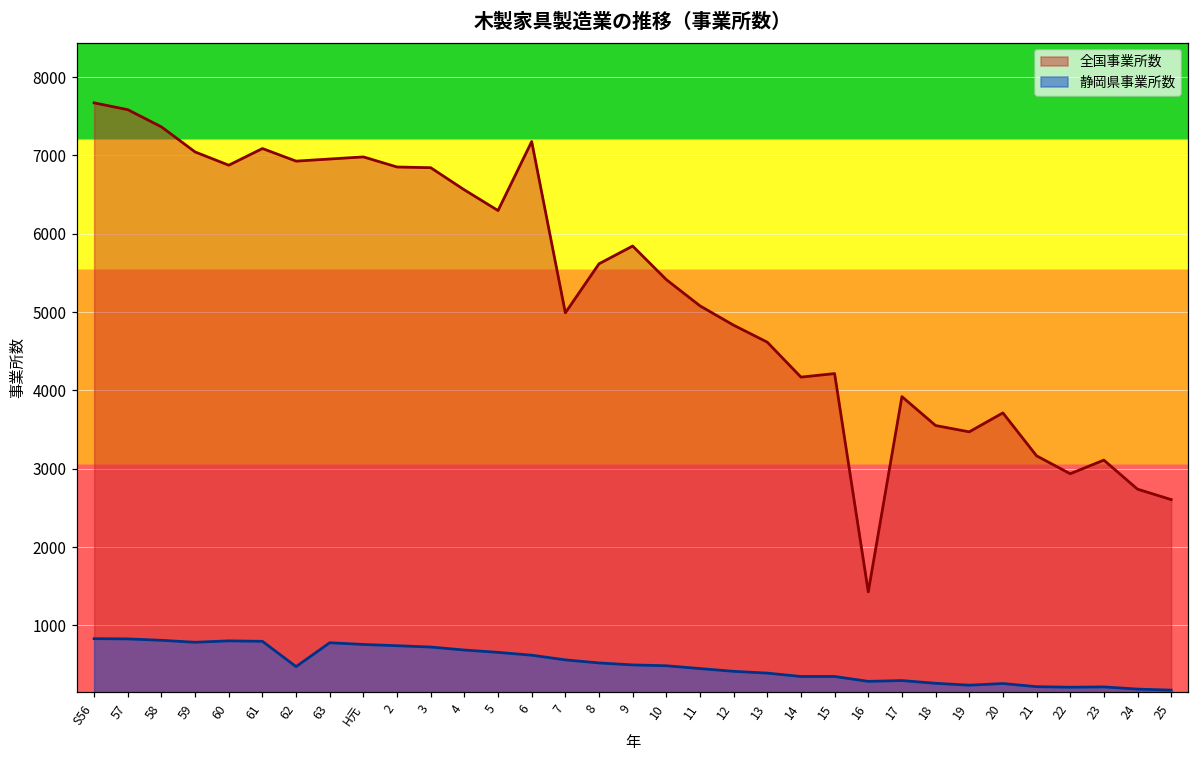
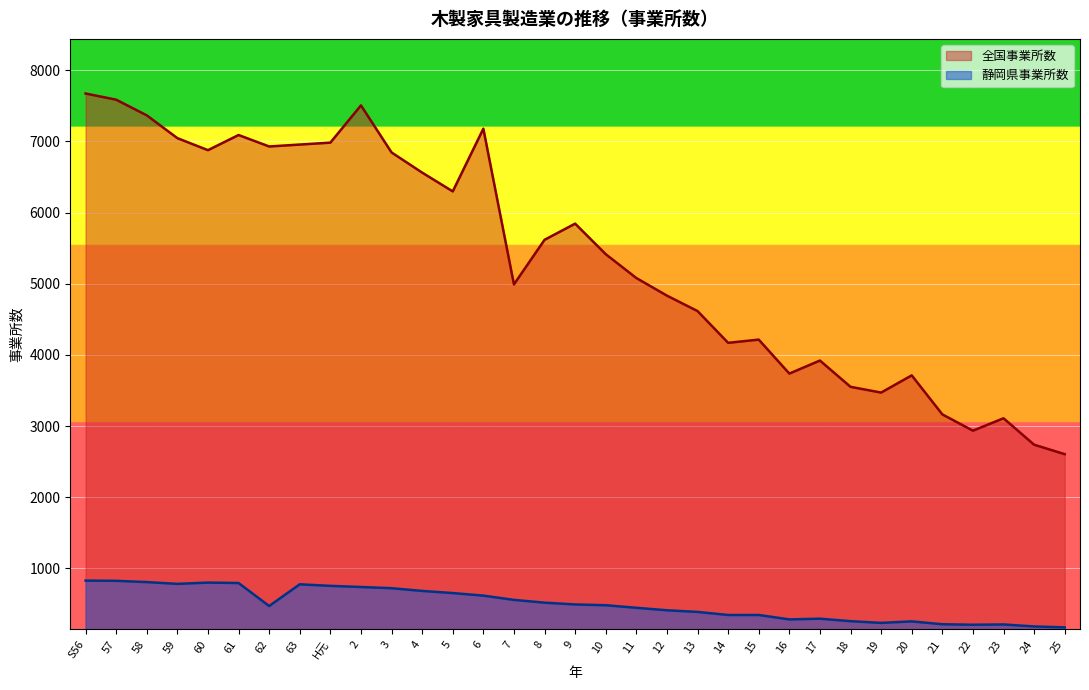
全国事業所数, 2: 6900 -> 7500
全国事業所数, 16: 1400 -> 3700
